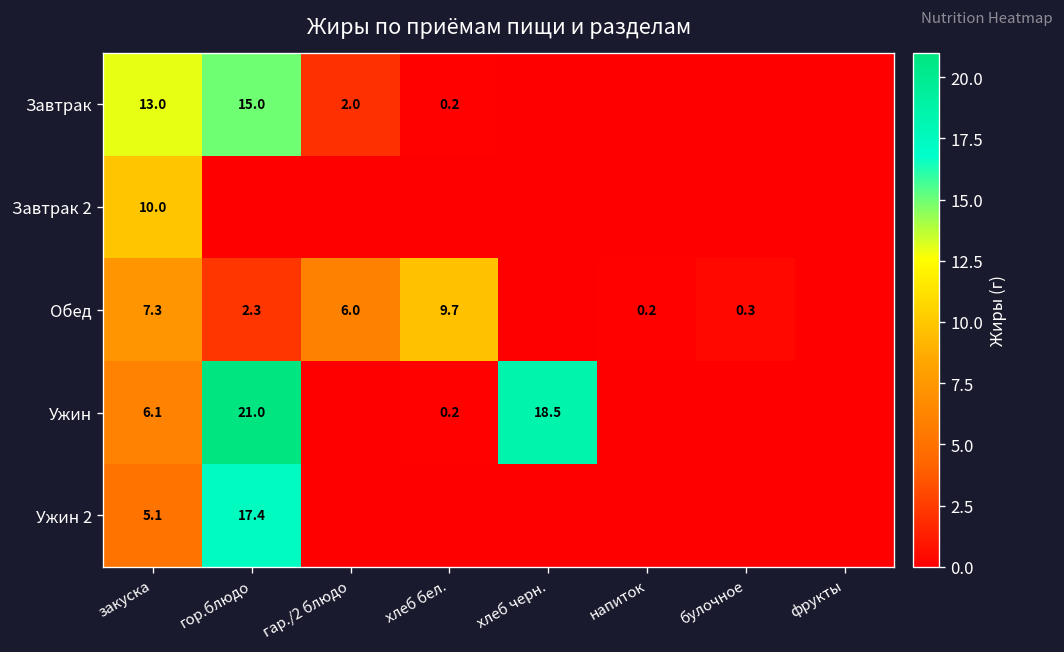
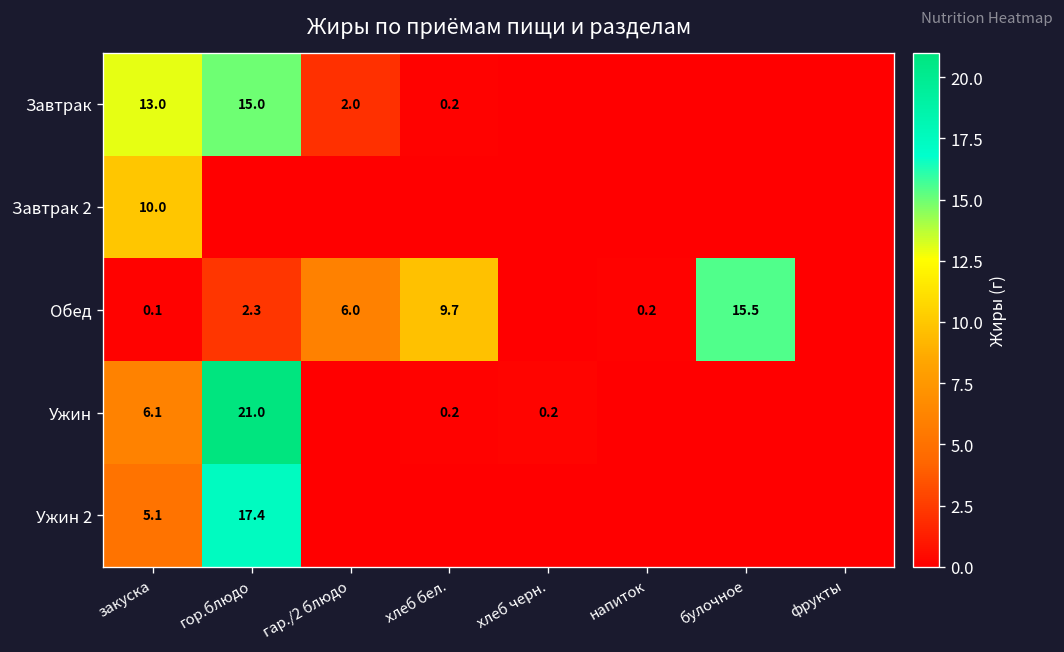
Обед, закуска: 7.3 -> 0.1
Обед, булочное: 0.3 -> 15.5
Ужин, хлеб черн.: 18.5 -> 0.2
